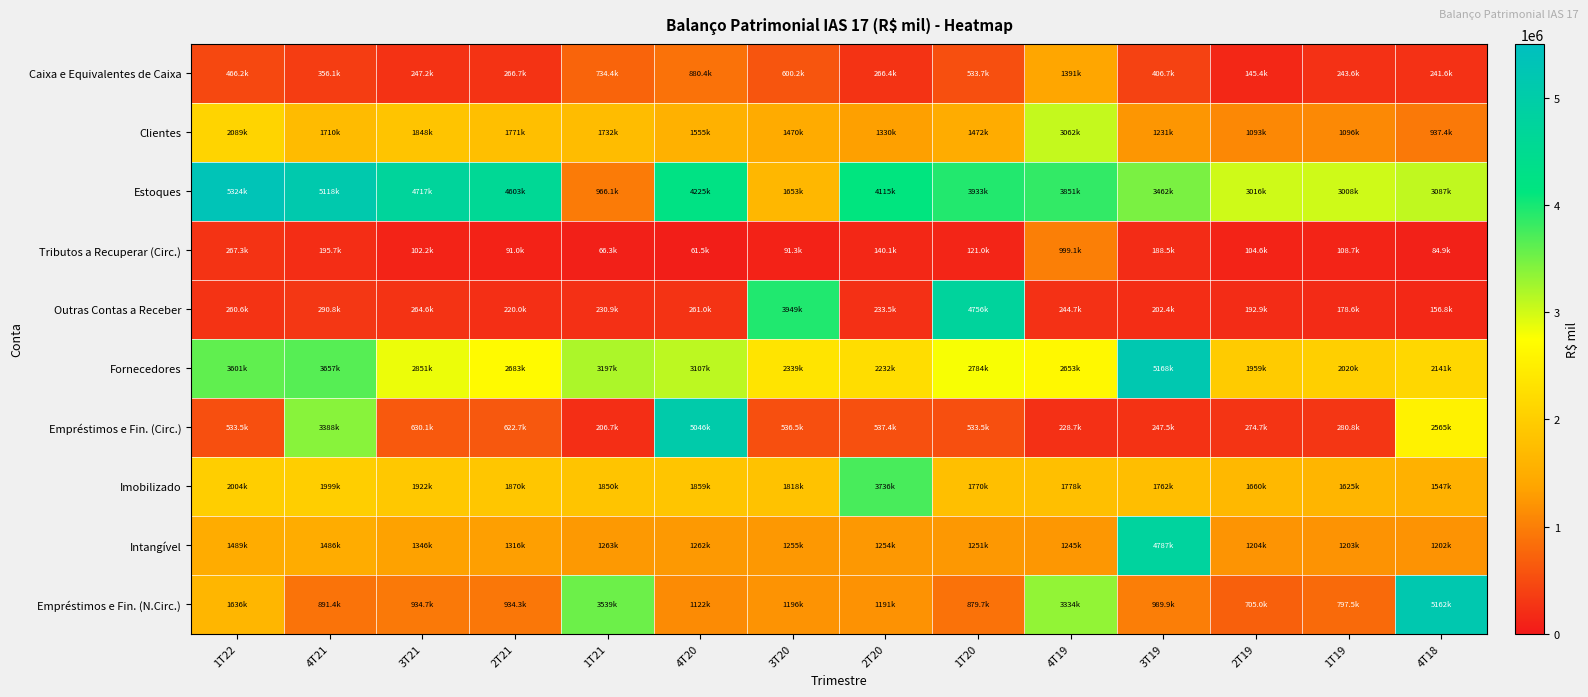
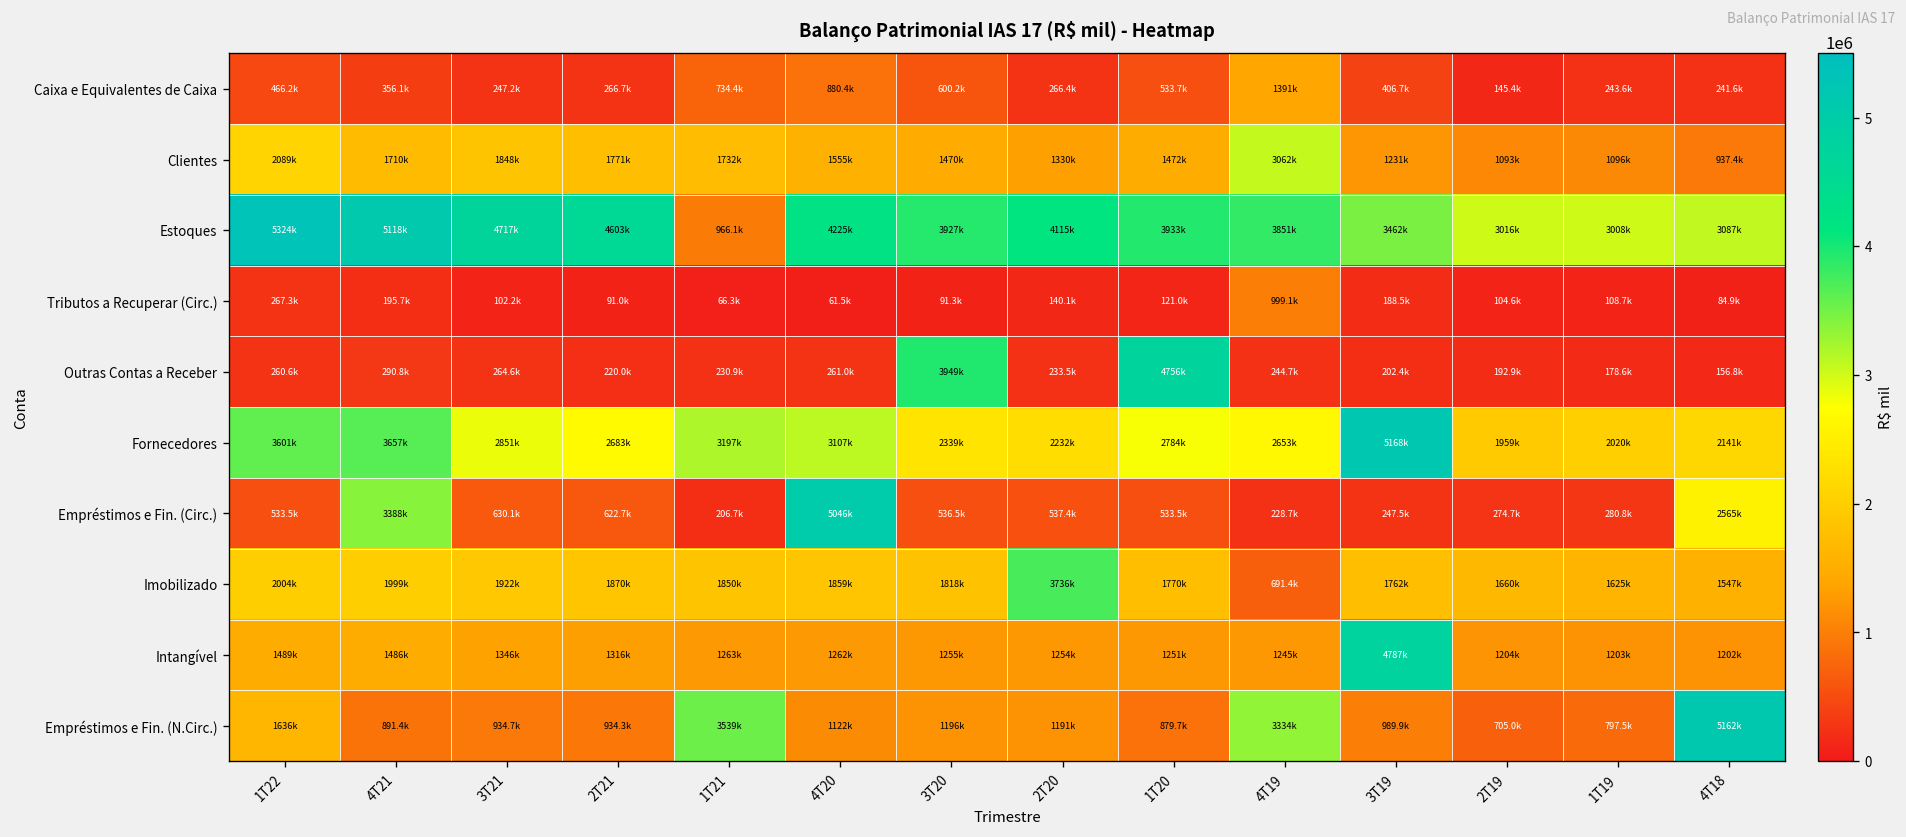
Estoques, 3T20: 1653k -> 3927k
Imobilizado, 4T19: 1778k -> 691.4k
